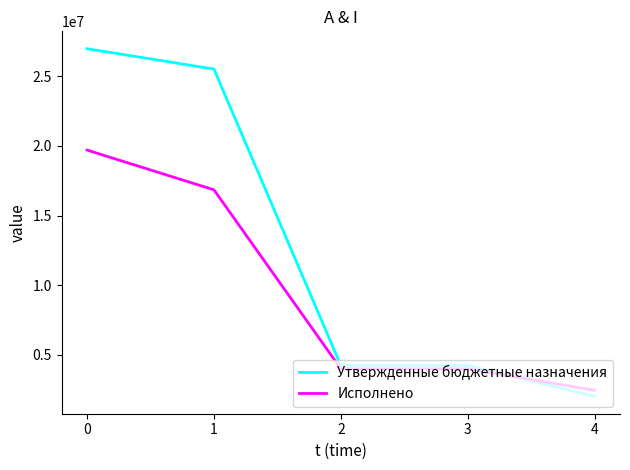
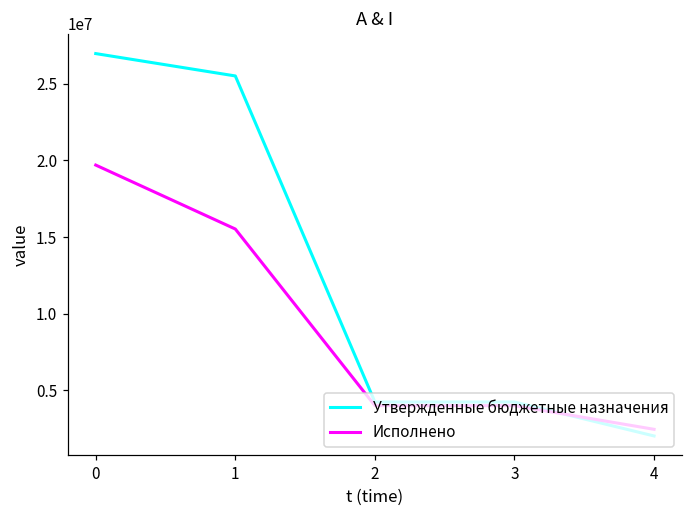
Исполнено, 1: 16800000 -> 15500000
